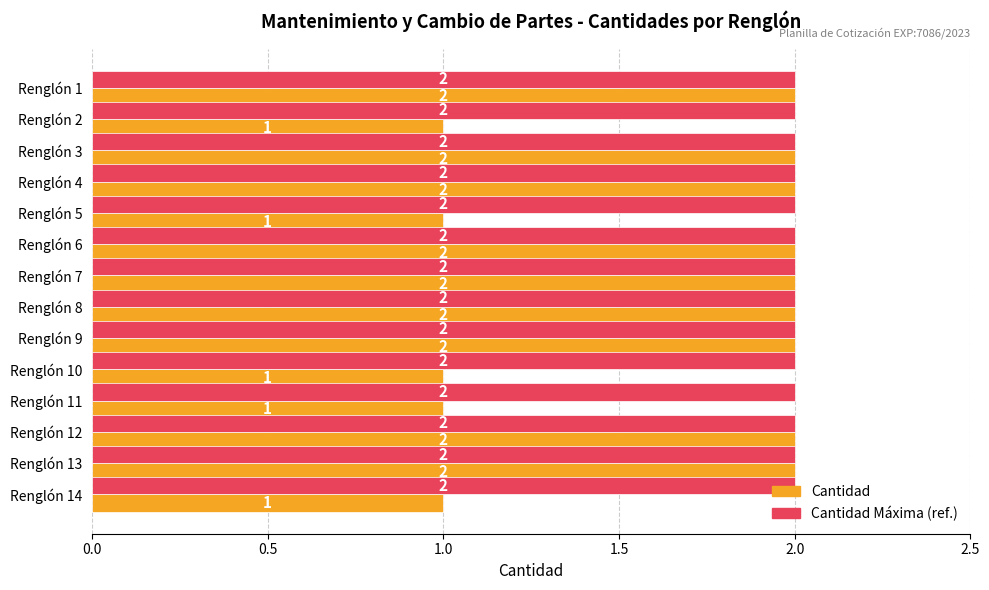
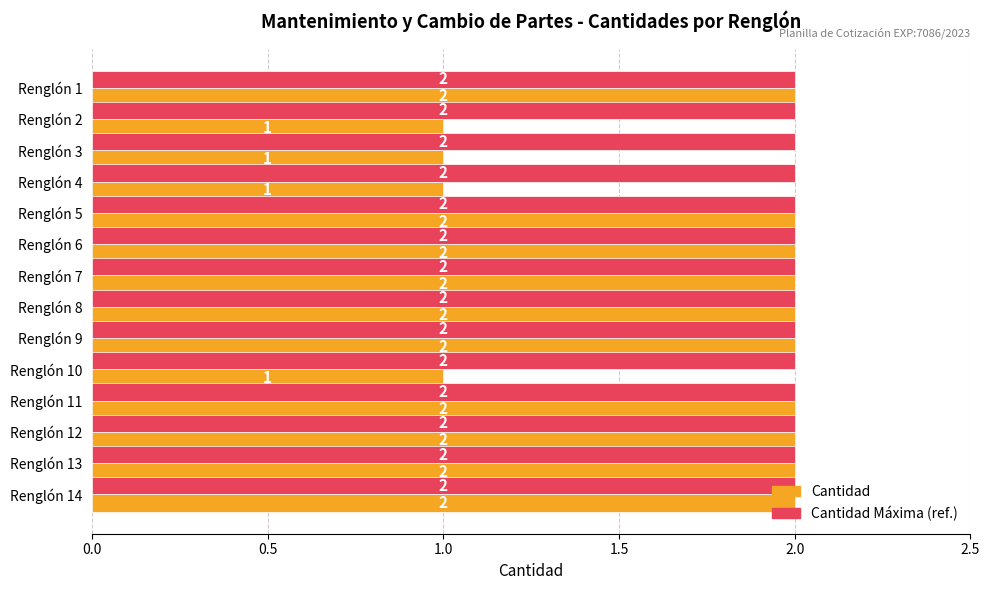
Cantidad, Renglón 3: 2 -> 1
Cantidad, Renglón 4: 2 -> 1
Cantidad, Renglón 5: 1 -> 2
Cantidad, Renglón 11: 1 -> 2
Cantidad, Renglón 14: 1 -> 2
